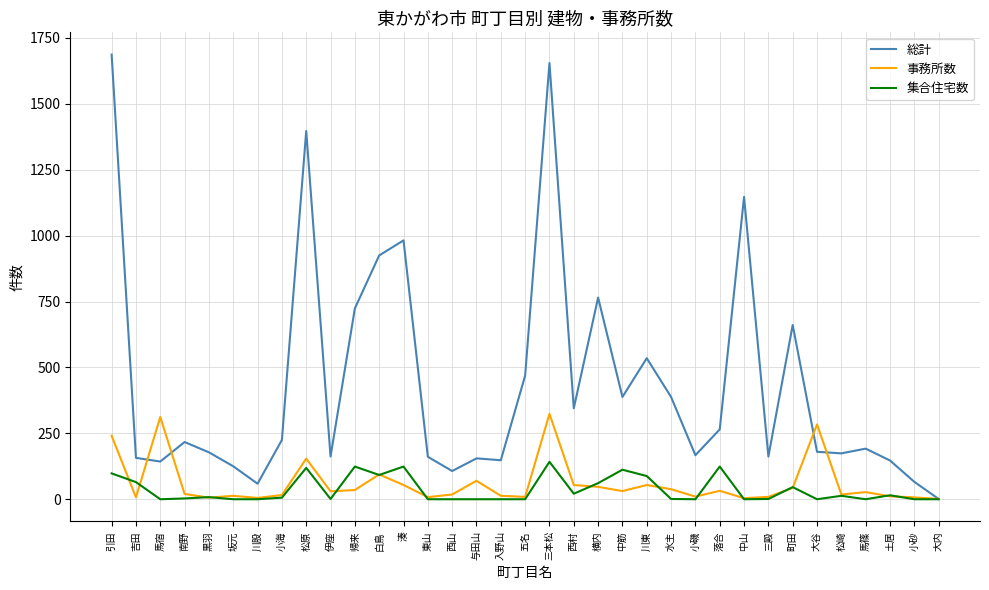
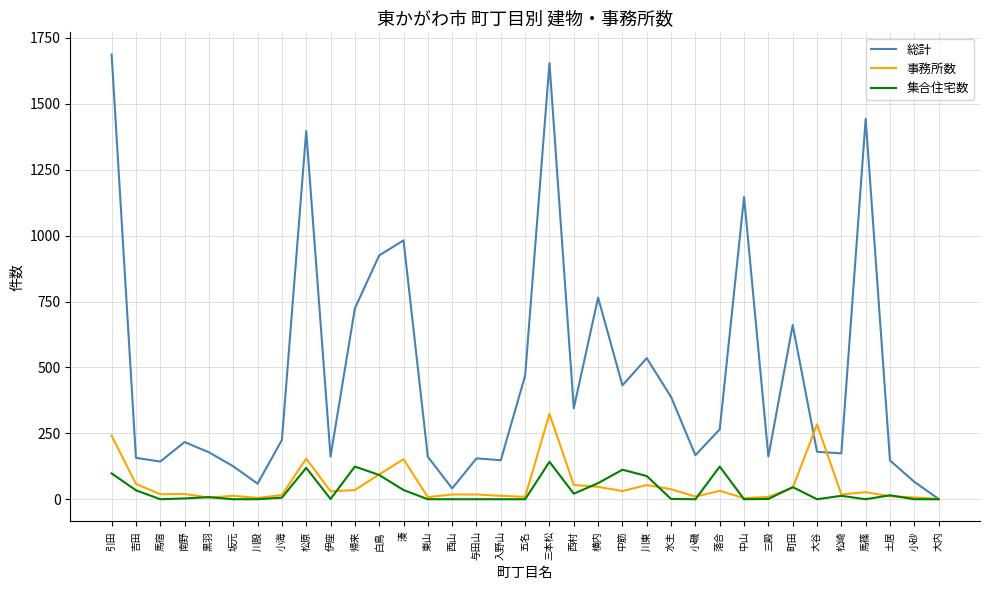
事務所数, 吉田: 10 -> 60
集合住宅数, 吉田: 70 -> 30
事務所数, 馬宿: 310 -> 20
事務所数, 湊: 50 -> 150
集合住宅数, 湊: 120 -> 40
総計, 西山: 110 -> 40
事務所数, 与田山: 70 -> 20
総計, 中筋: 390 -> 430
総計, 馬篠: 190 -> 1440
